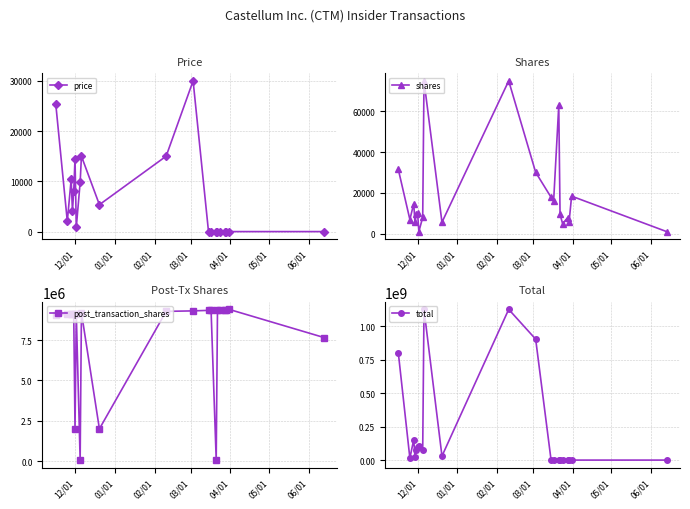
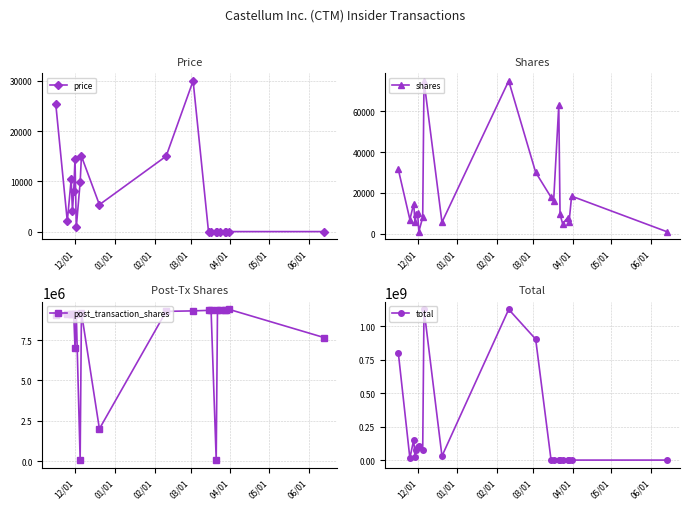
Post-Tx Shares, 12/01: 2000000 -> 7000000
